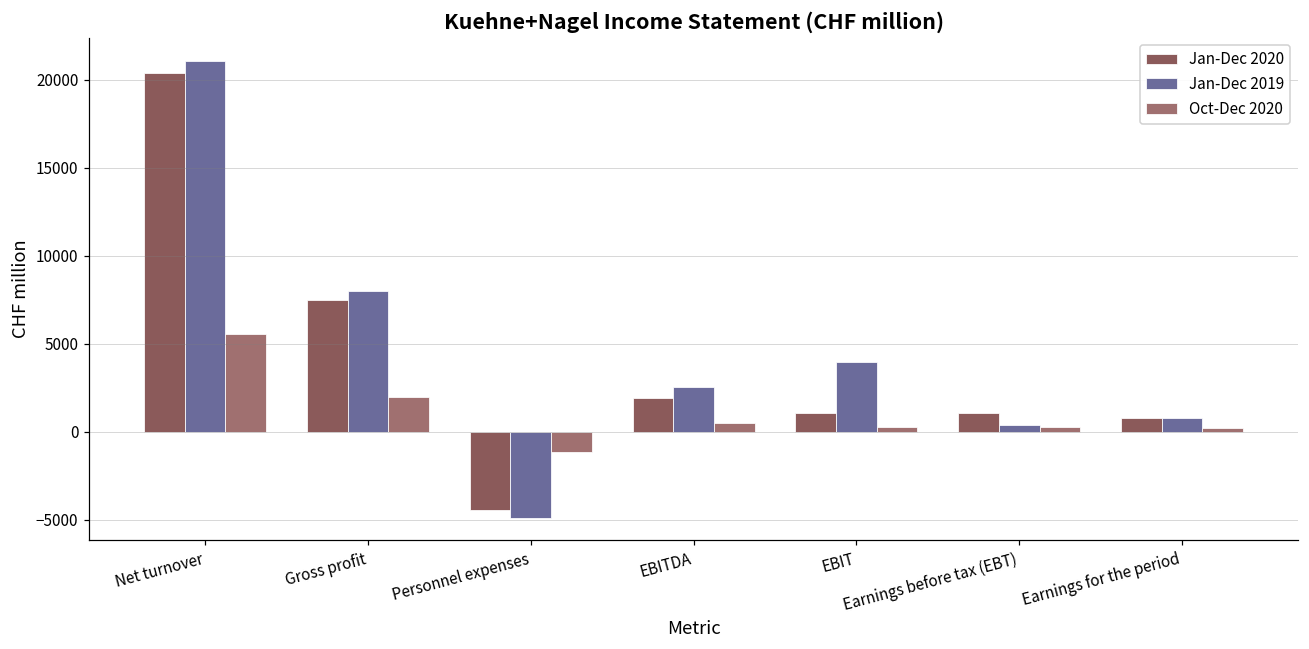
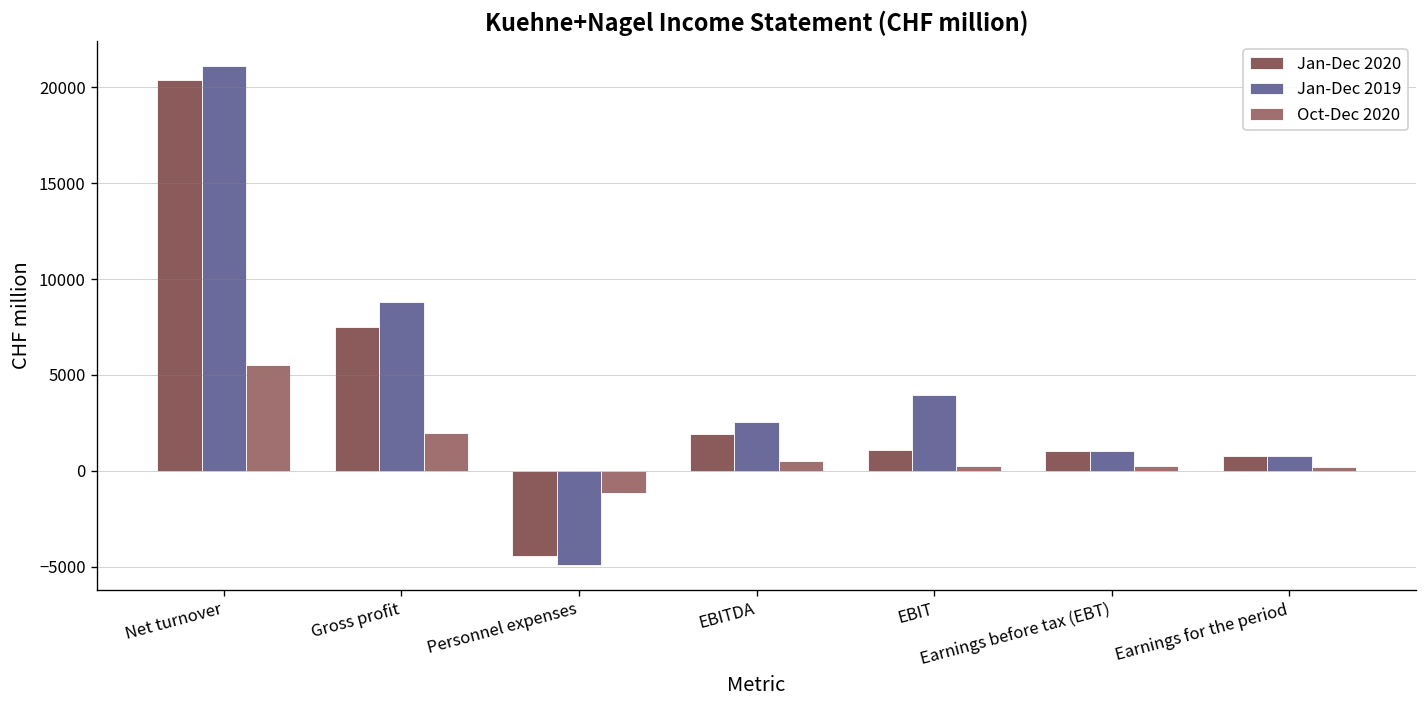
Jan-Dec 2019, Gross profit: 8000 -> 8800
Jan-Dec 2019, Earnings before tax (EBT): 400 -> 1000
